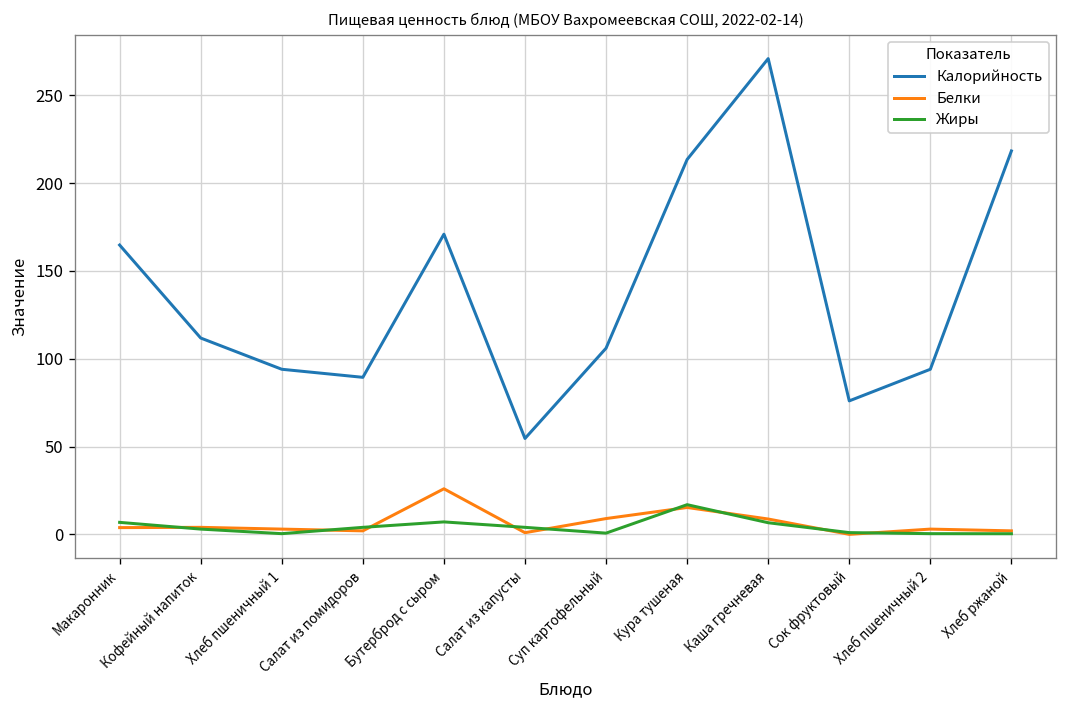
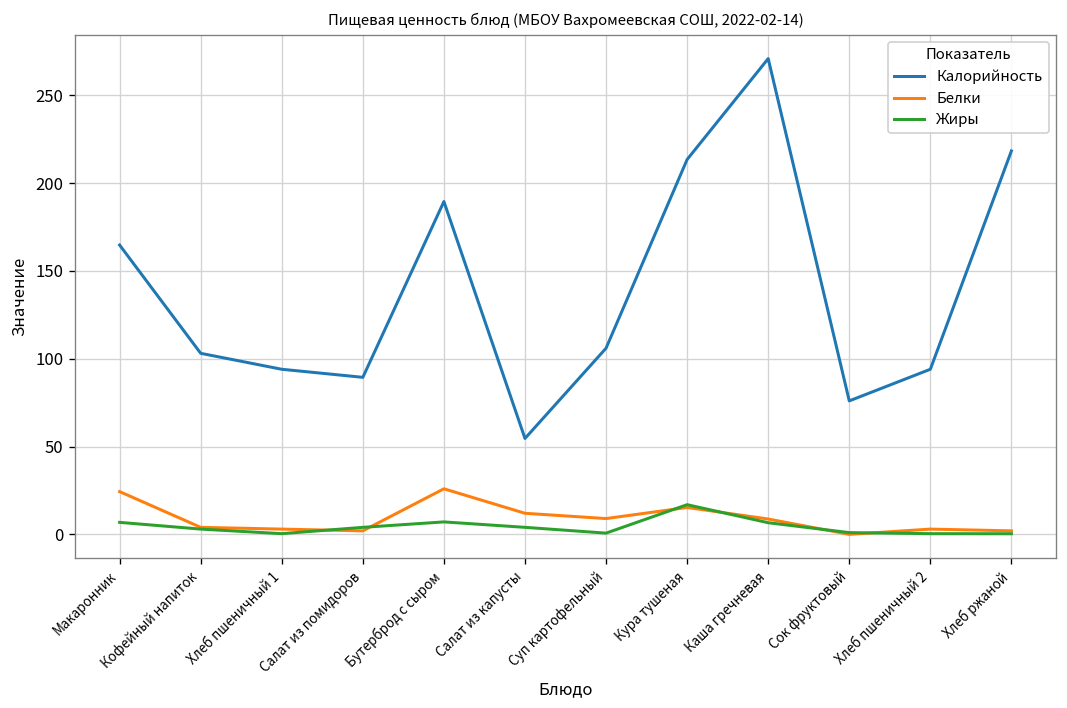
Белки, Макаронник: 4 -> 24
Калорийность, Кофейный напиток: 112 -> 103
Калорийность, Бутерброд с сыром: 171 -> 190
Белки, Салат из капусты: 1 -> 12
